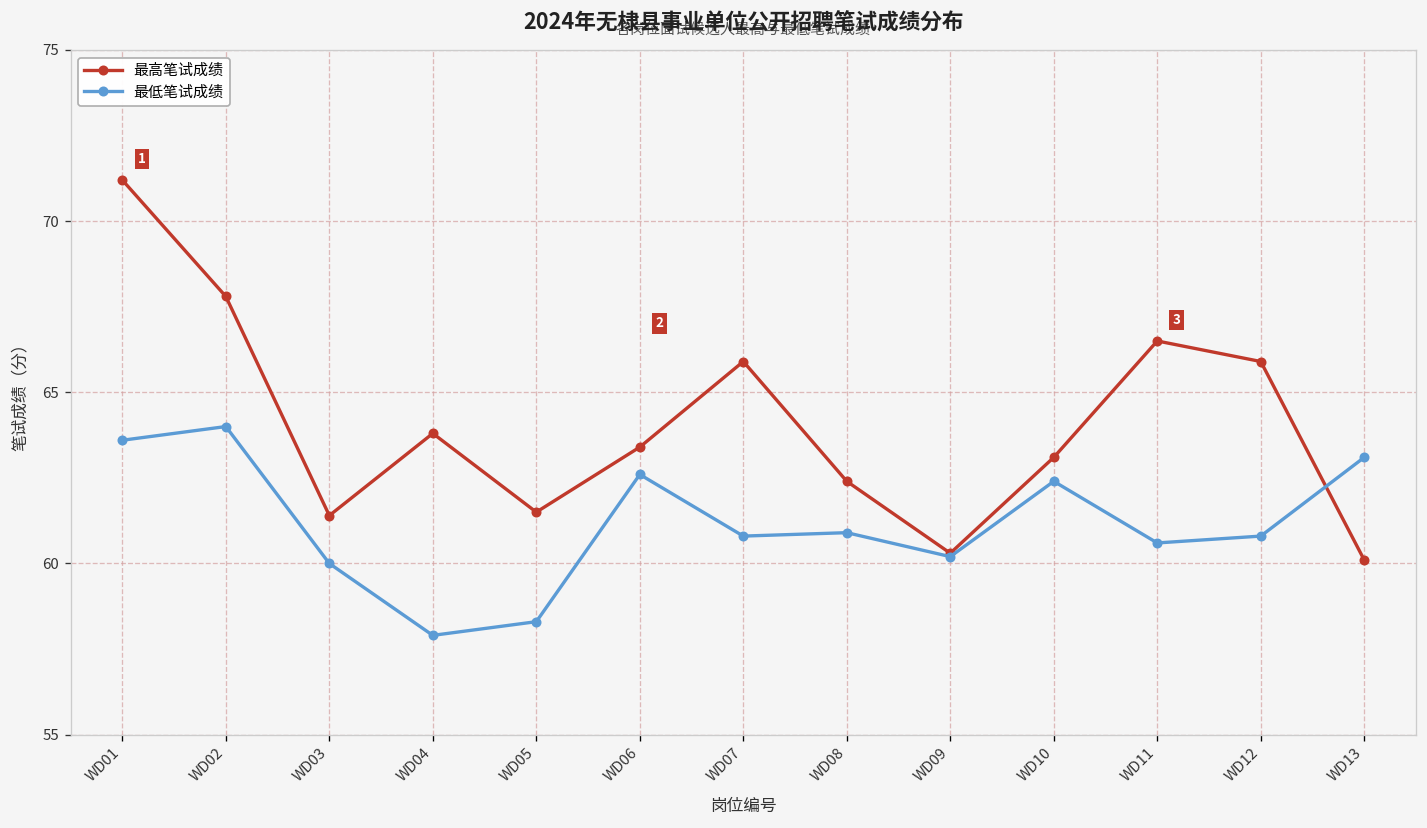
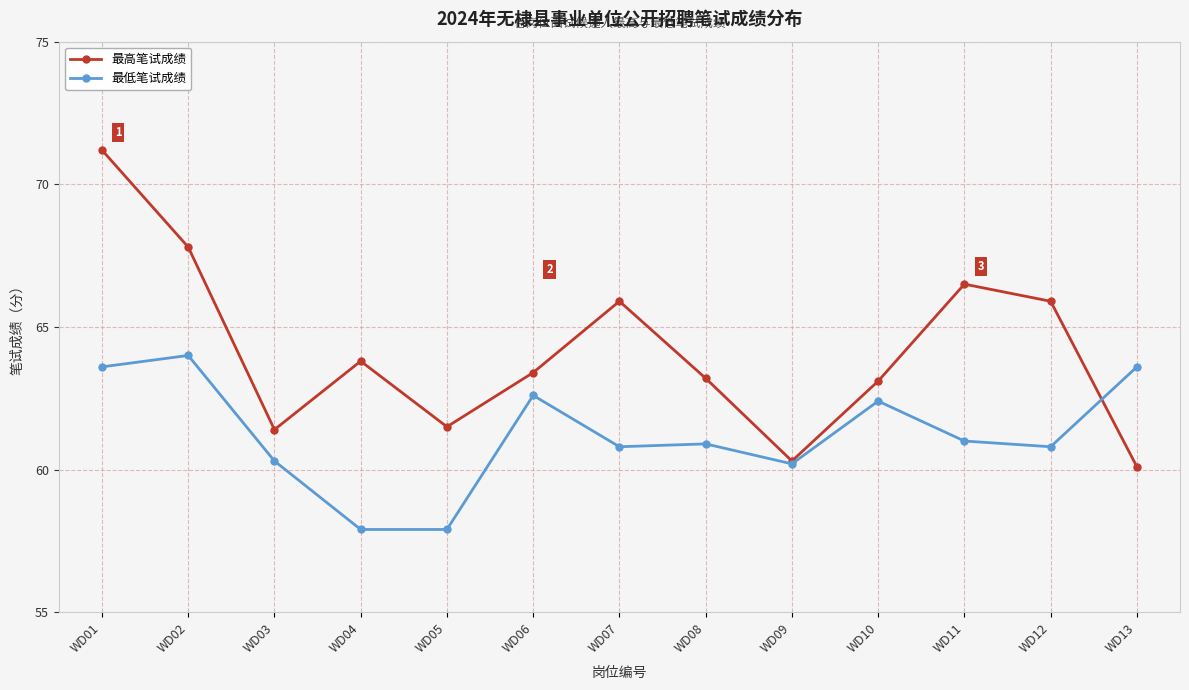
最低笔试成绩, WD03: 60.0 -> 60.3
最低笔试成绩, WD05: 58.3 -> 57.9
最高笔试成绩, WD08: 62.4 -> 63.2
最低笔试成绩, WD11: 60.6 -> 61.0
最低笔试成绩, WD13: 63.1 -> 63.6
